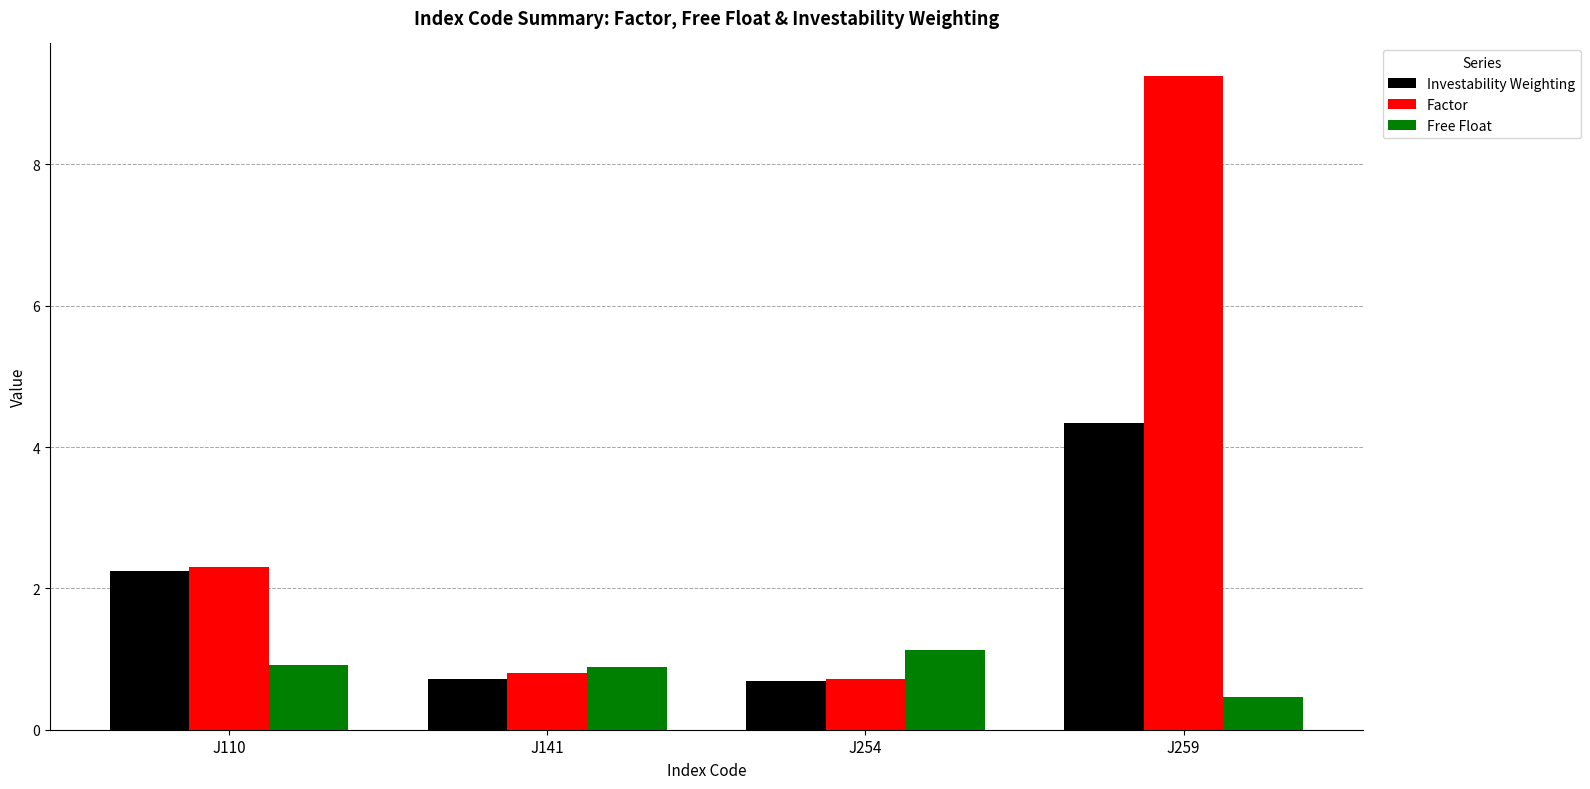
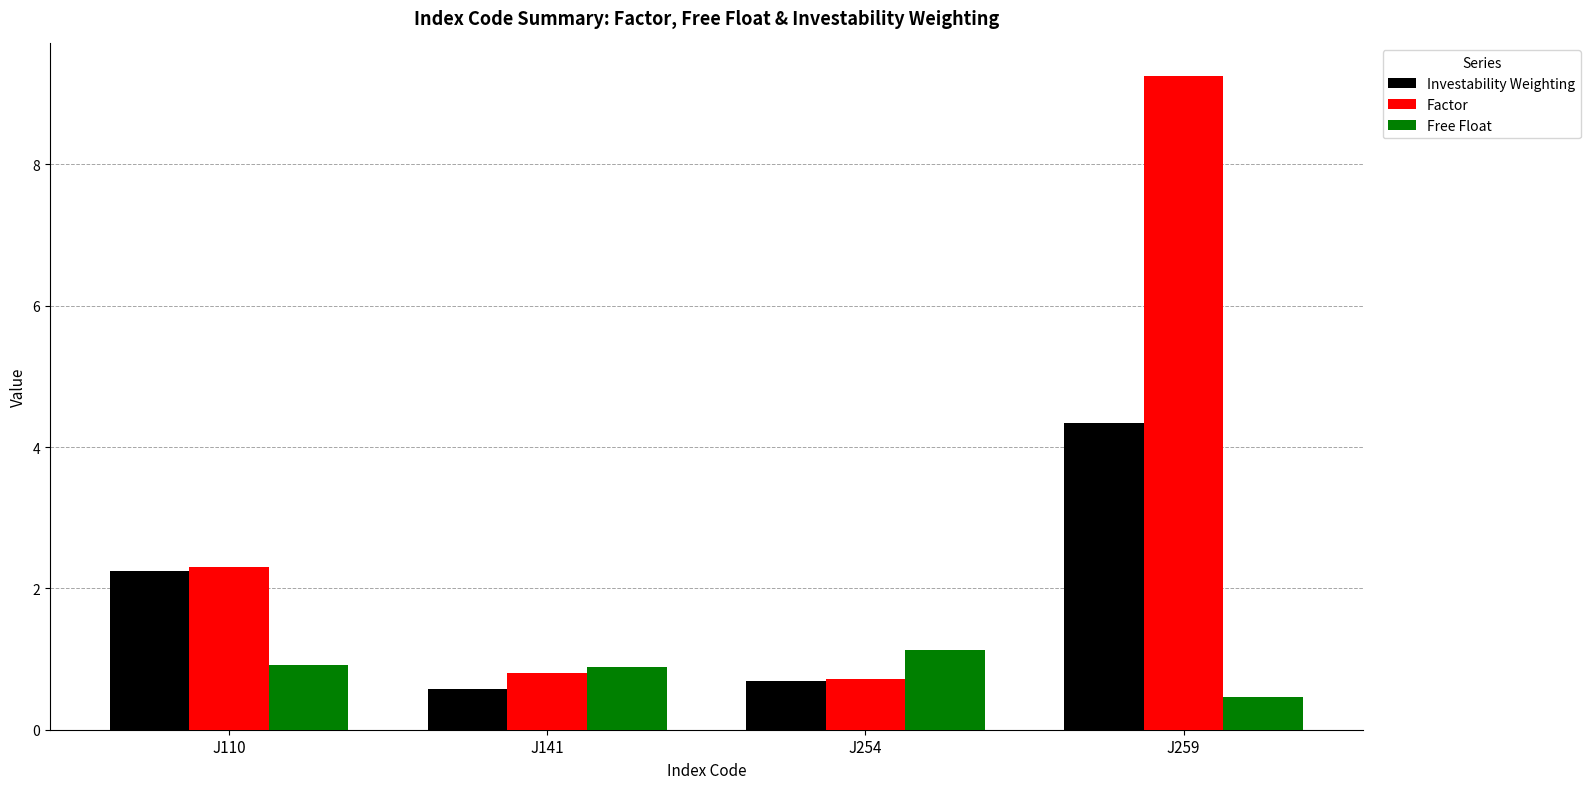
Investability Weighting, J141: 0.7 -> 0.6
